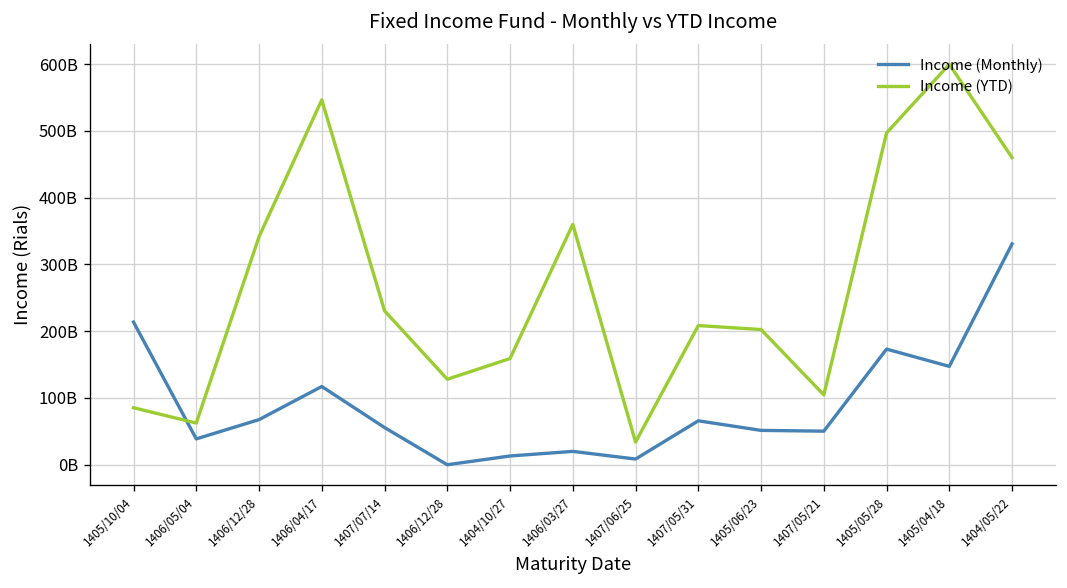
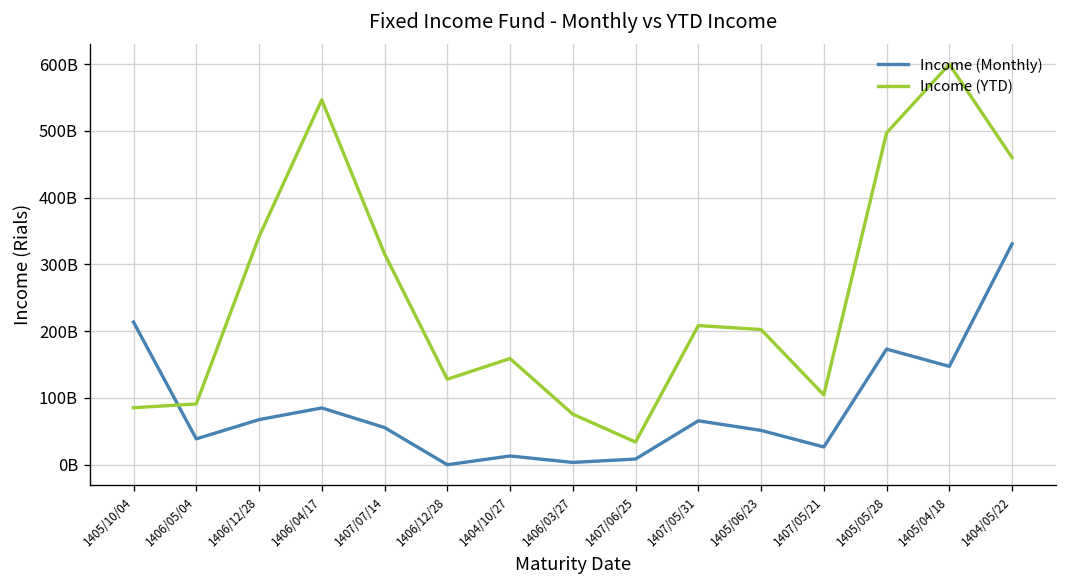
Income (YTD), 1406/05/04: 60000000000 -> 90000000000
Income (Monthly), 1406/04/17: 120000000000 -> 90000000000
Income (YTD), 1407/07/14: 230000000000 -> 320000000000
Income (Monthly), 1406/03/27: 20000000000 -> 0
Income (YTD), 1406/03/27: 360000000000 -> 80000000000
Income (Monthly), 1407/05/21: 50000000000 -> 30000000000
